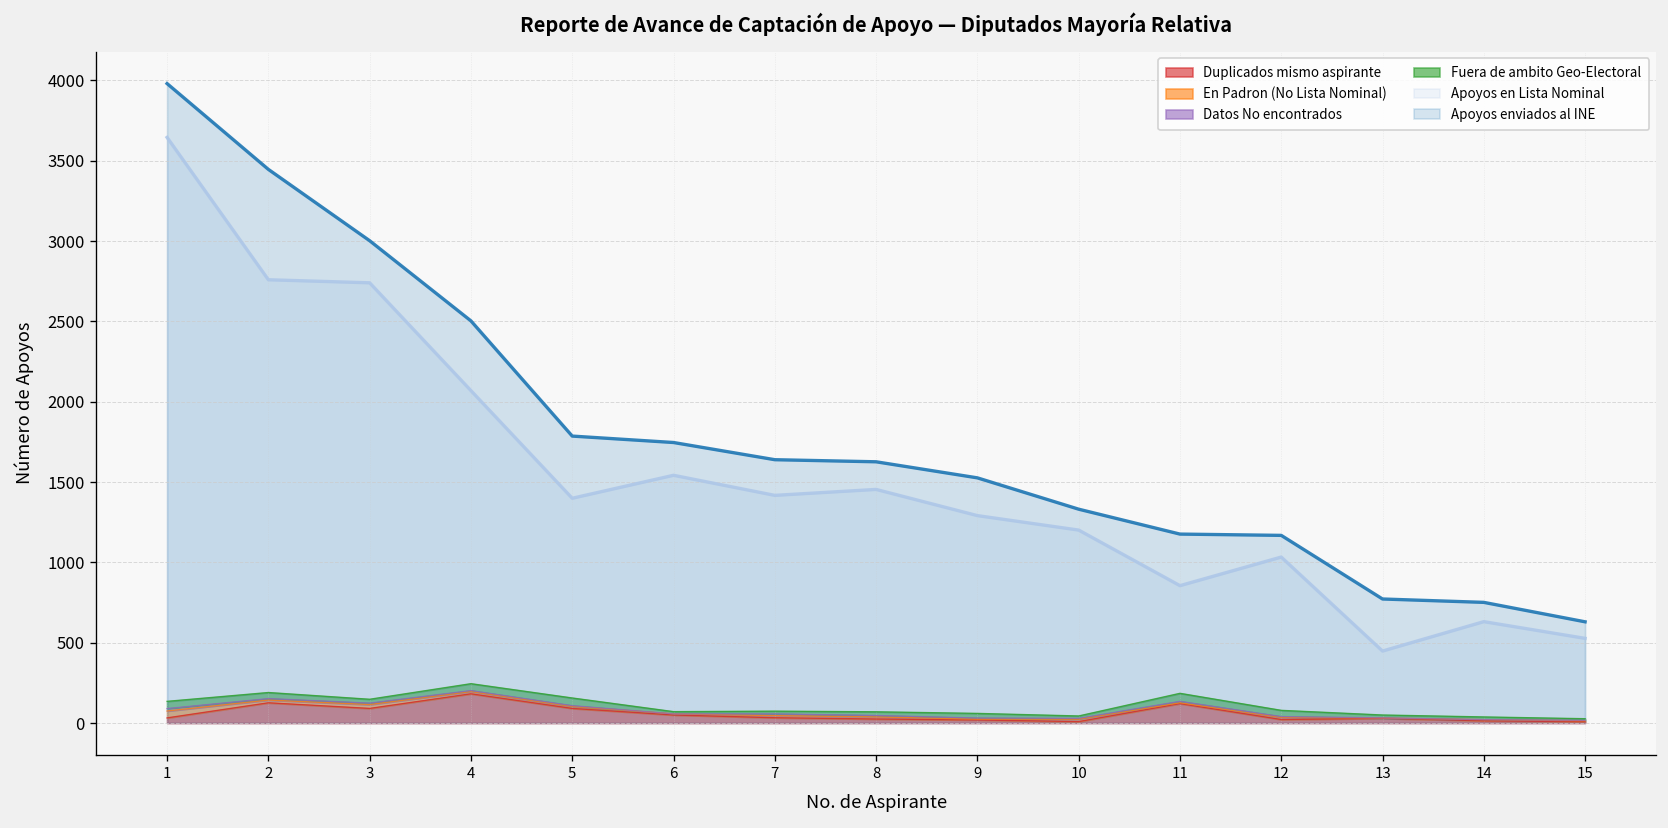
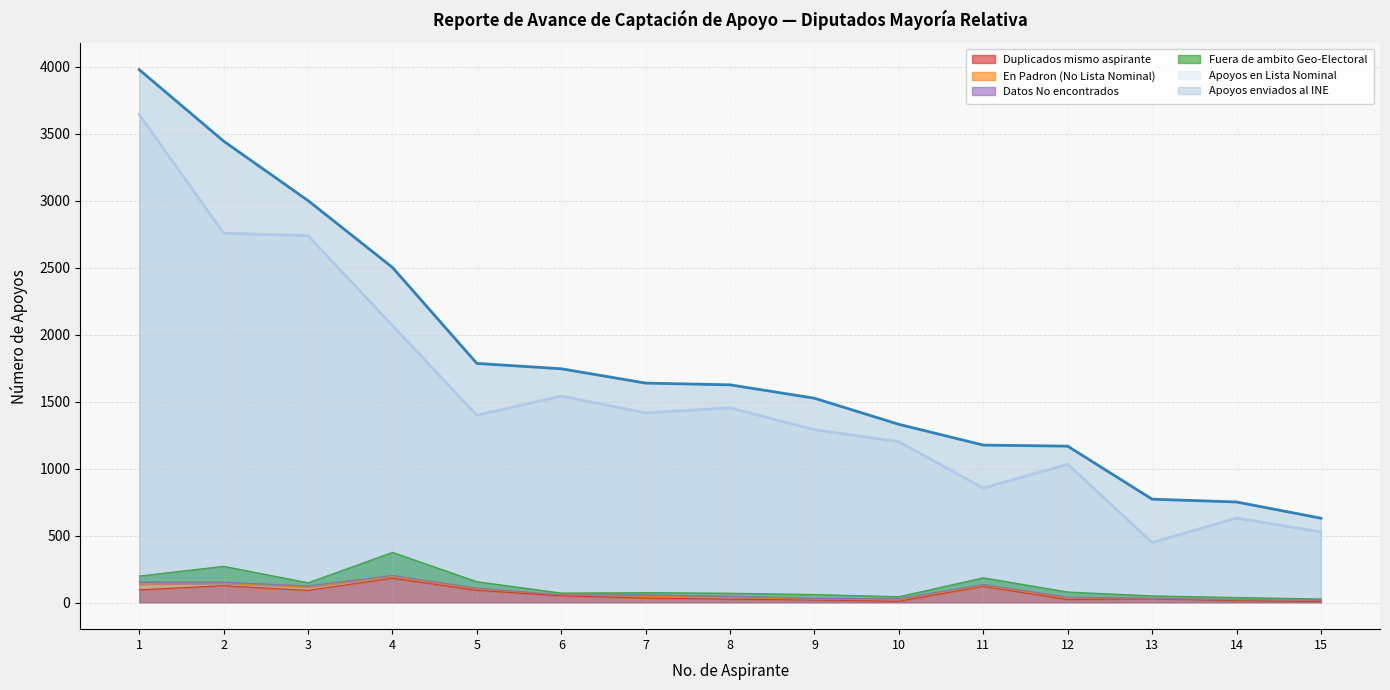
Duplicados mismo aspirante, 1: 30 -> 100
Fuera de ambito Geo-Electoral, 2: 40 -> 120
Fuera de ambito Geo-Electoral, 4: 40 -> 170
